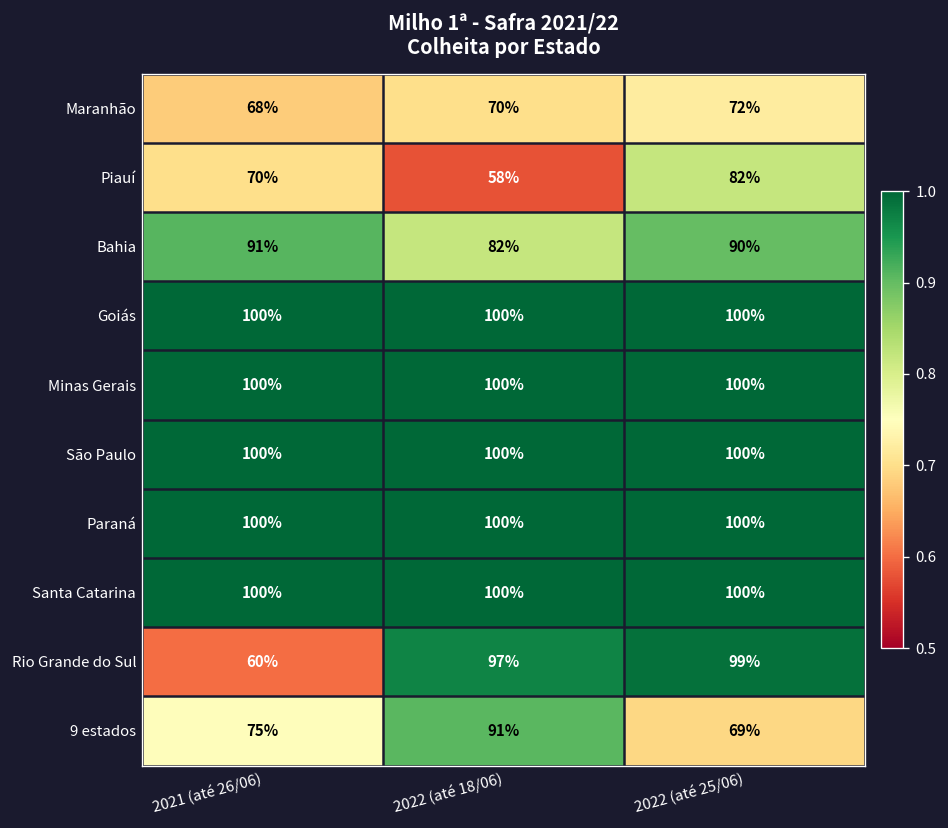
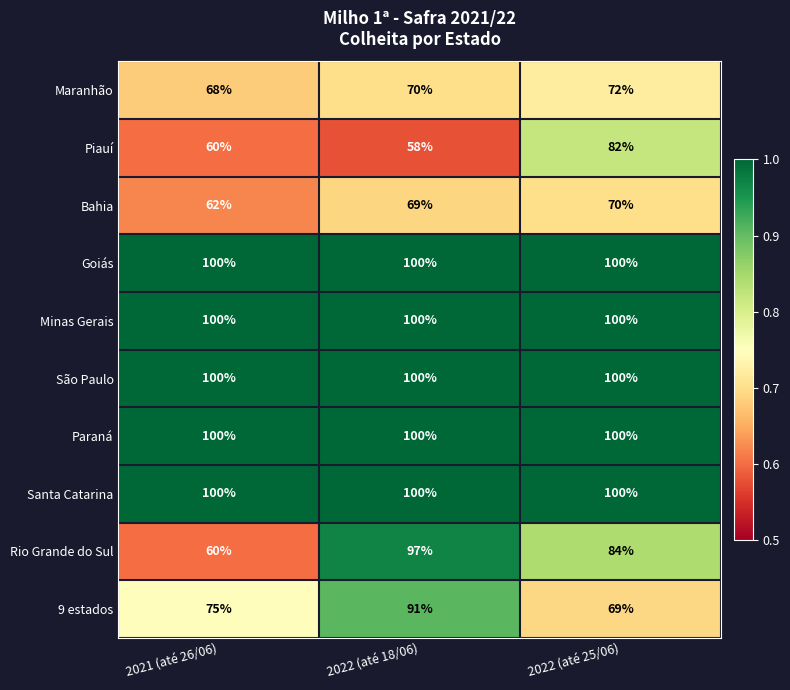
Piauí, 2021 (até 26/06): 70% -> 60%
Bahia, 2021 (até 26/06): 91% -> 62%
Bahia, 2022 (até 18/06): 82% -> 69%
Bahia, 2022 (até 25/06): 90% -> 70%
Rio Grande do Sul, 2022 (até 25/06): 99% -> 84%
